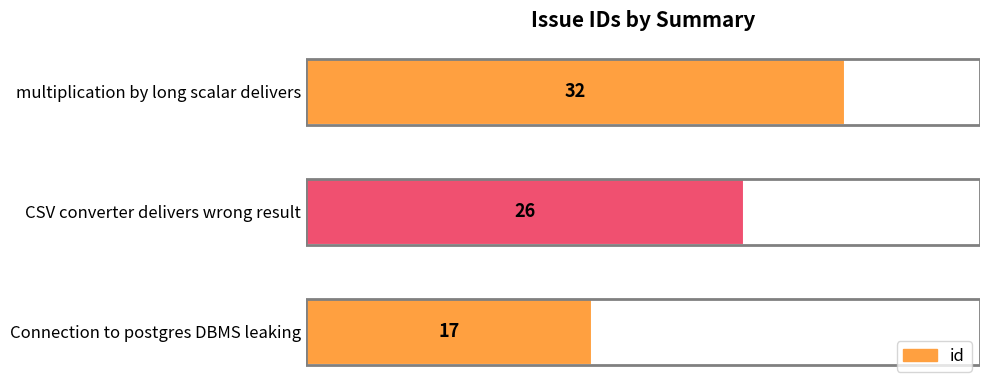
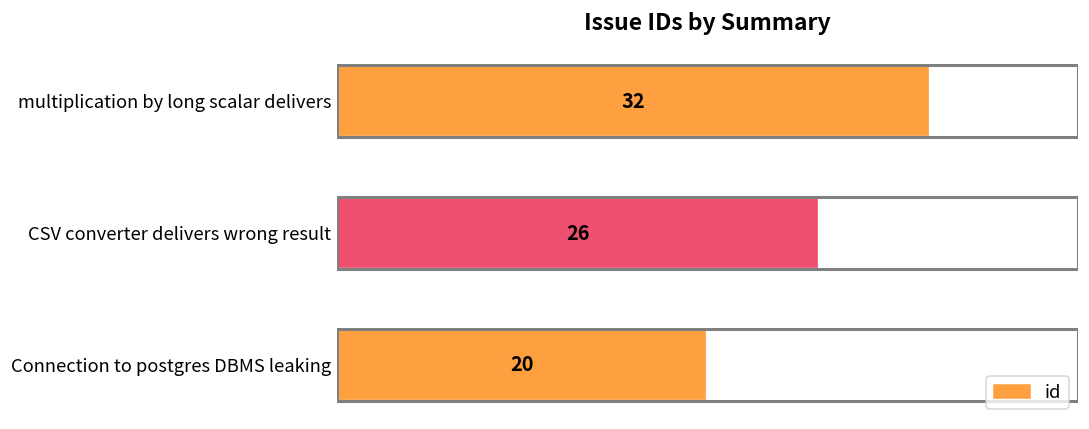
Connection to postgres DBMS leaking: 17 -> 20
